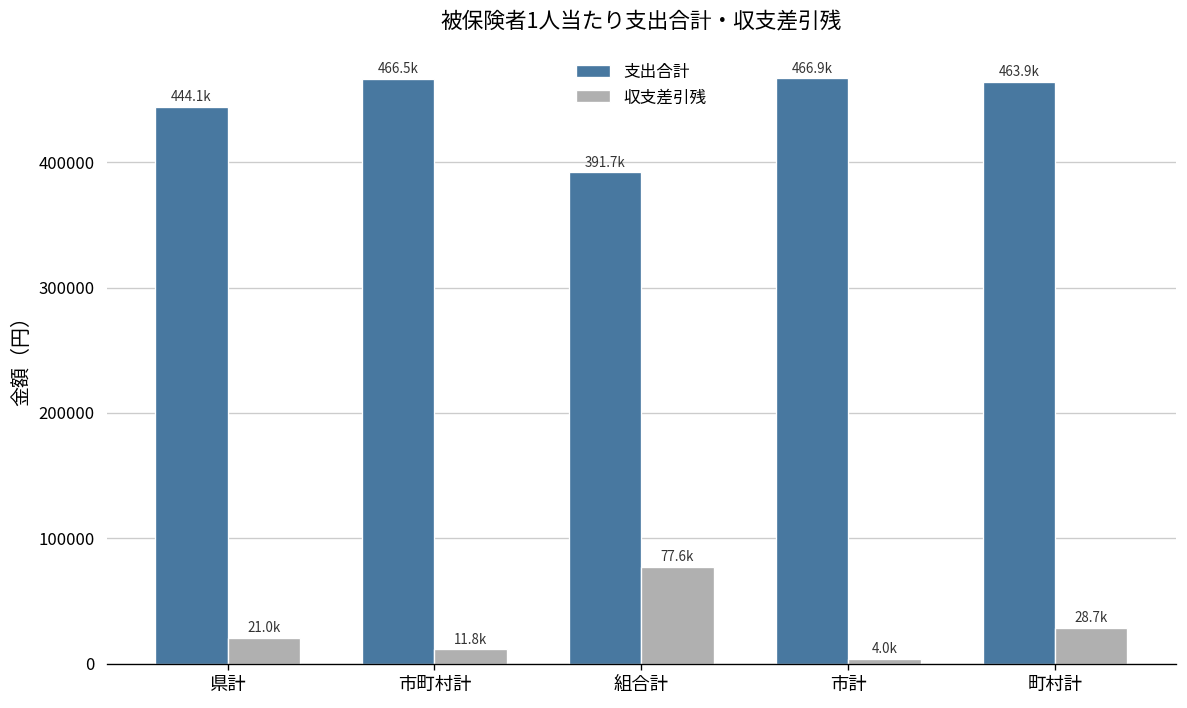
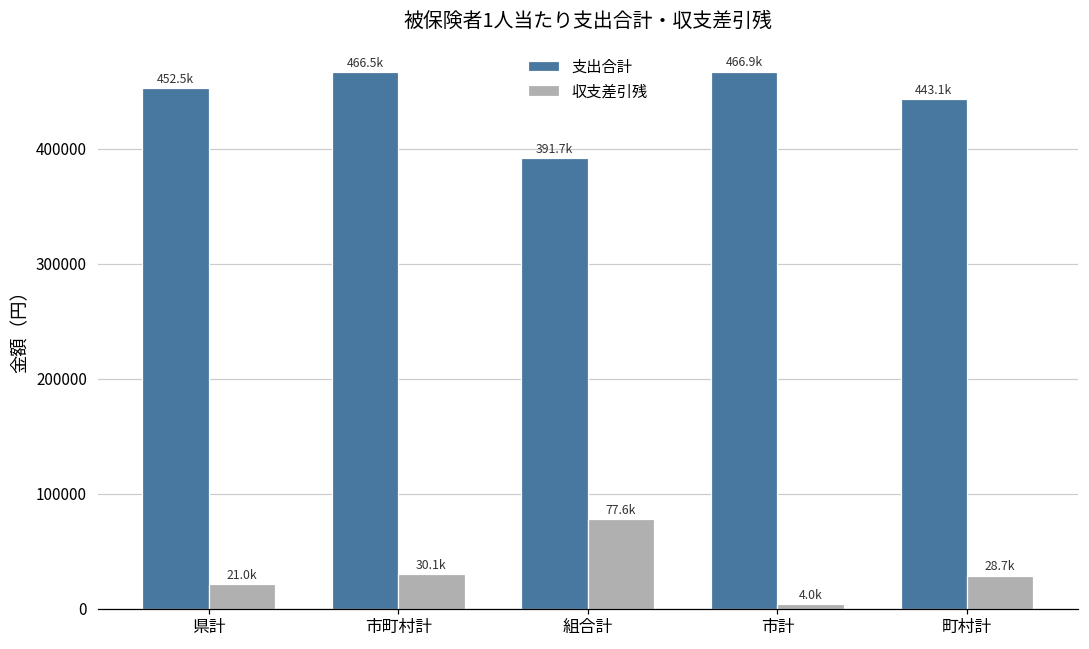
支出合計, 県計: 444.1k -> 452.5k
収支差引残, 市町村計: 11.8k -> 30.1k
支出合計, 町村計: 463.9k -> 443.1k
